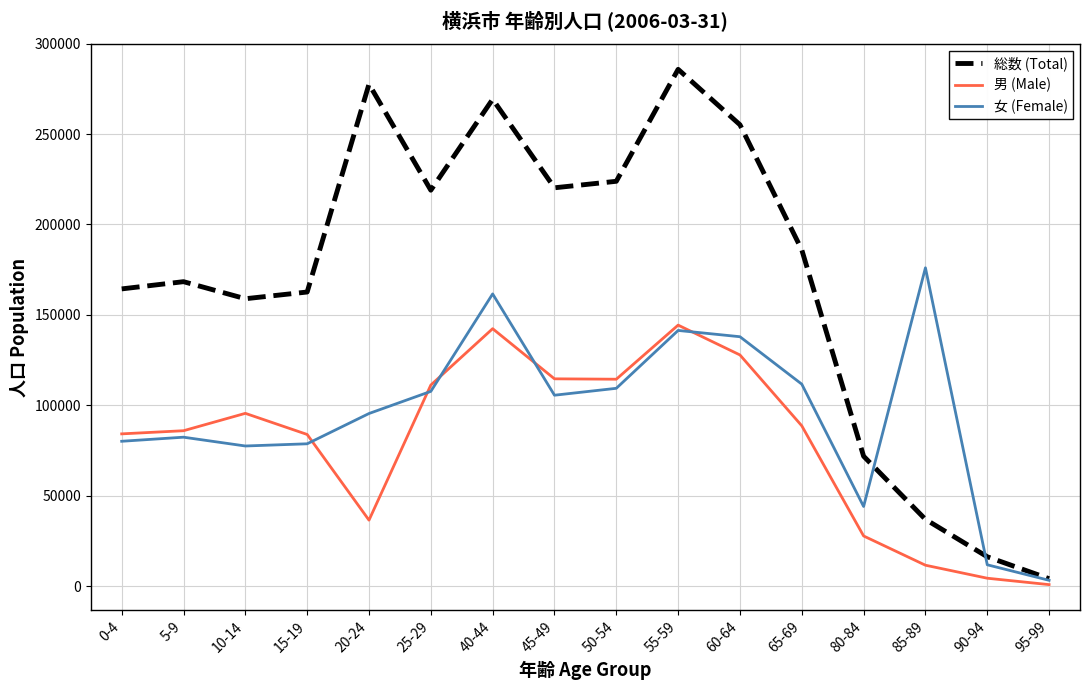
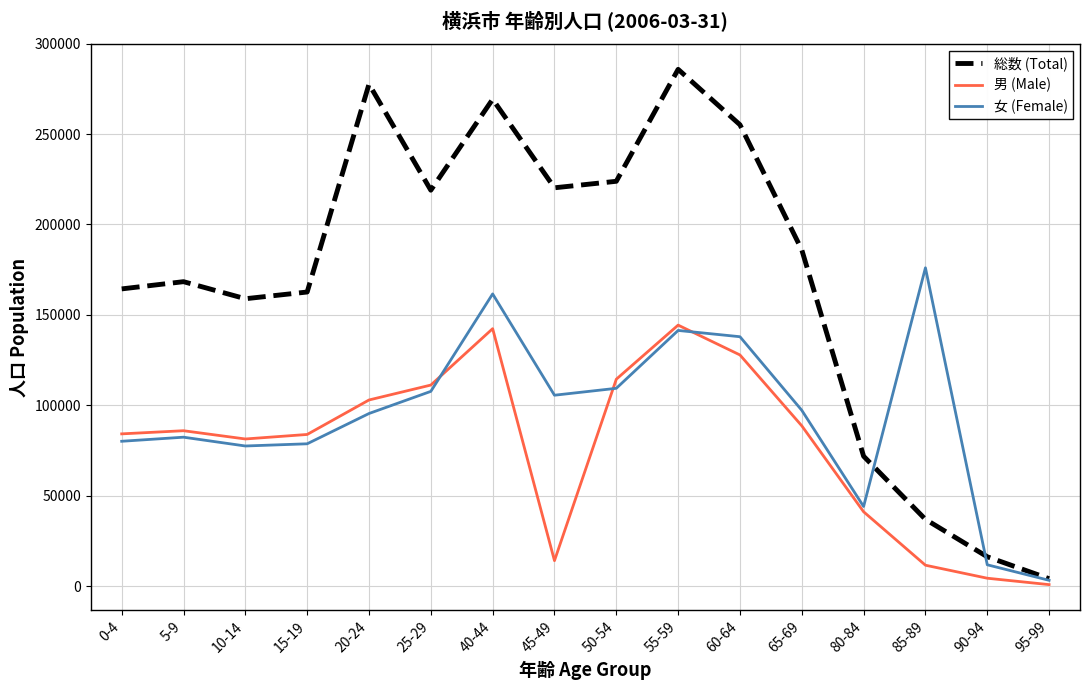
男 (Male), 10-14: 96000 -> 81000
男 (Male), 20-24: 37000 -> 103000
男 (Male), 45-49: 115000 -> 14000
女 (Female), 65-69: 112000 -> 97000
男 (Male), 80-84: 28000 -> 41000
